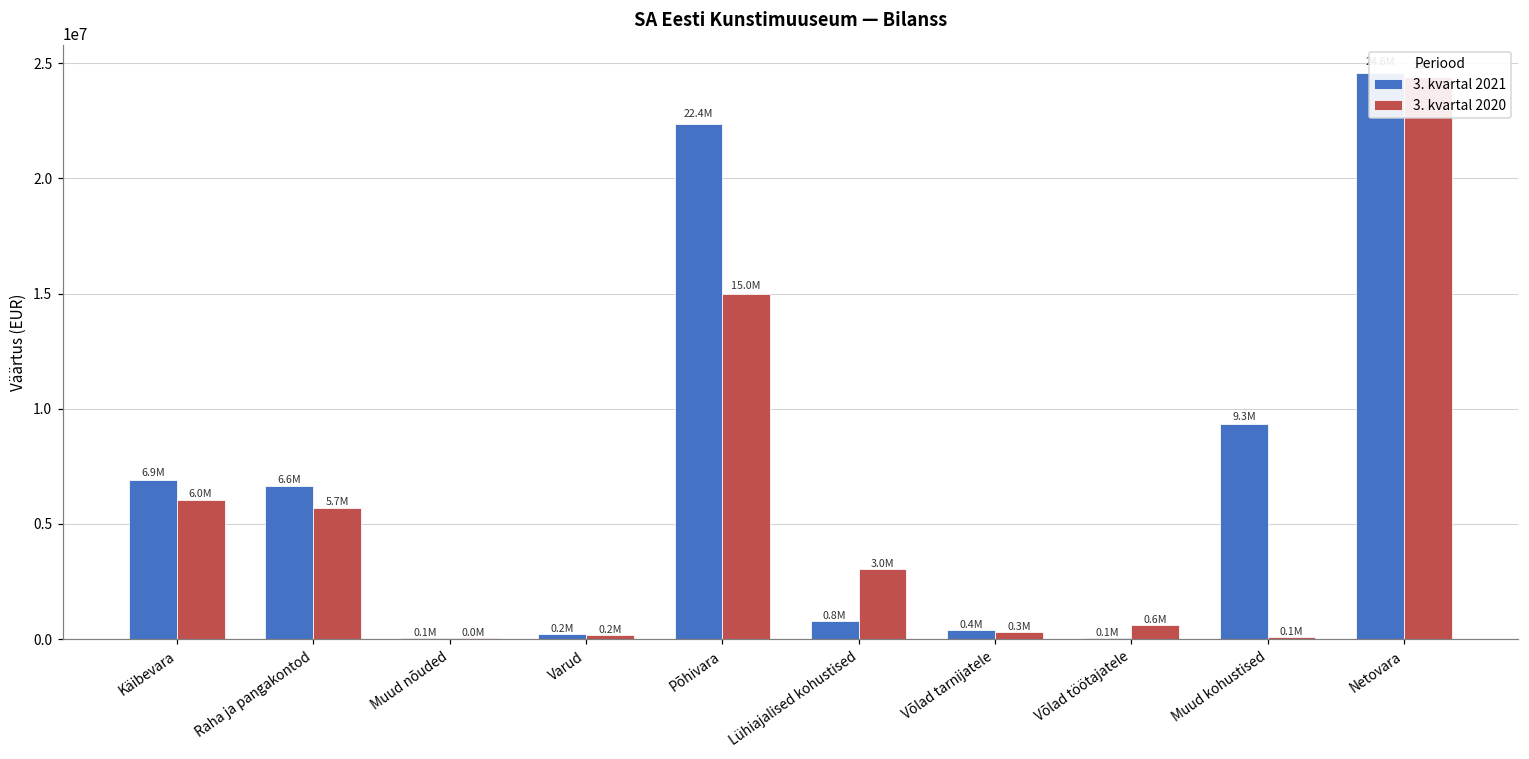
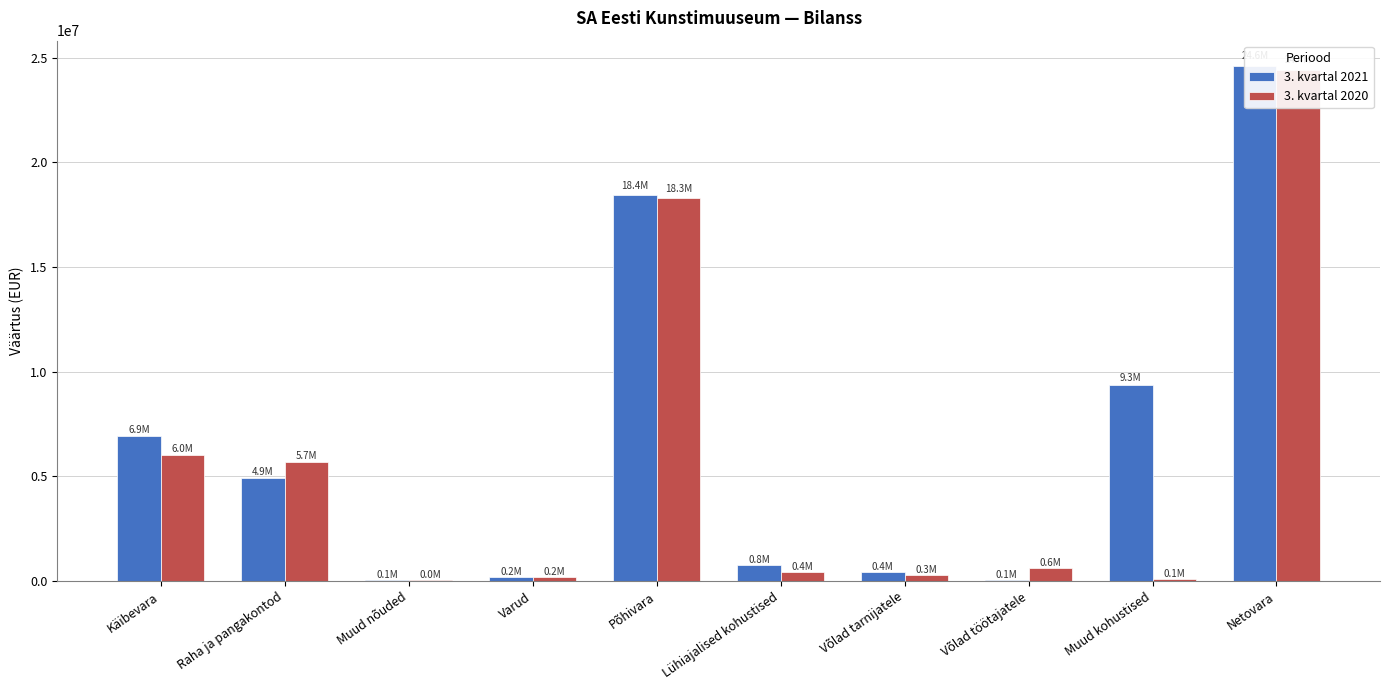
3. kvartal 2021, Raha ja pangakontod: 6.6M -> 4.9M
3. kvartal 2021, Põhivara: 22.4M -> 18.4M
3. kvartal 2020, Põhivara: 15.0M -> 18.3M
3. kvartal 2020, Lühiajalised kohustised: 3.0M -> 0.4M
